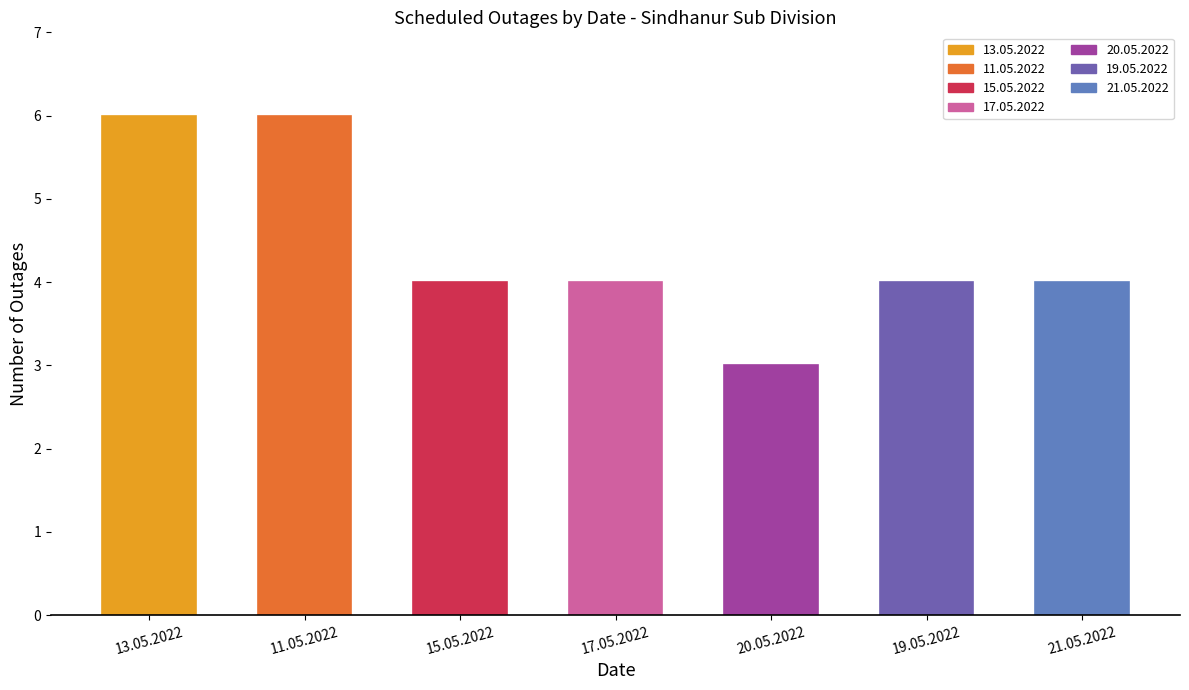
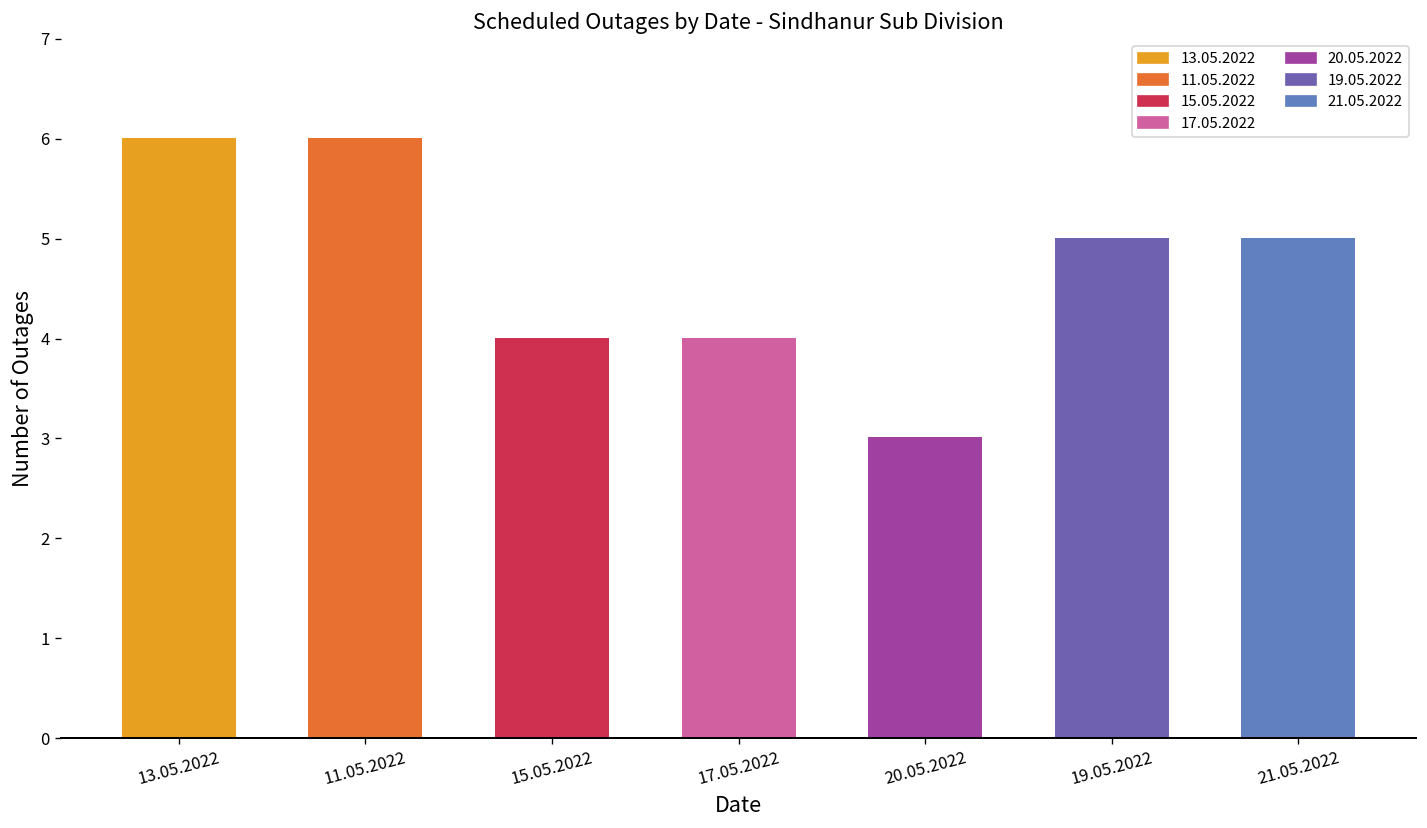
19.05.2022: 4 -> 5
21.05.2022: 4 -> 5
